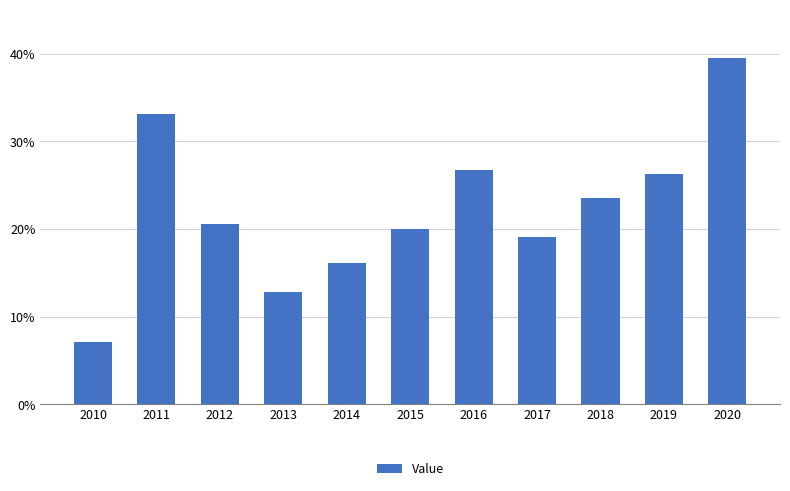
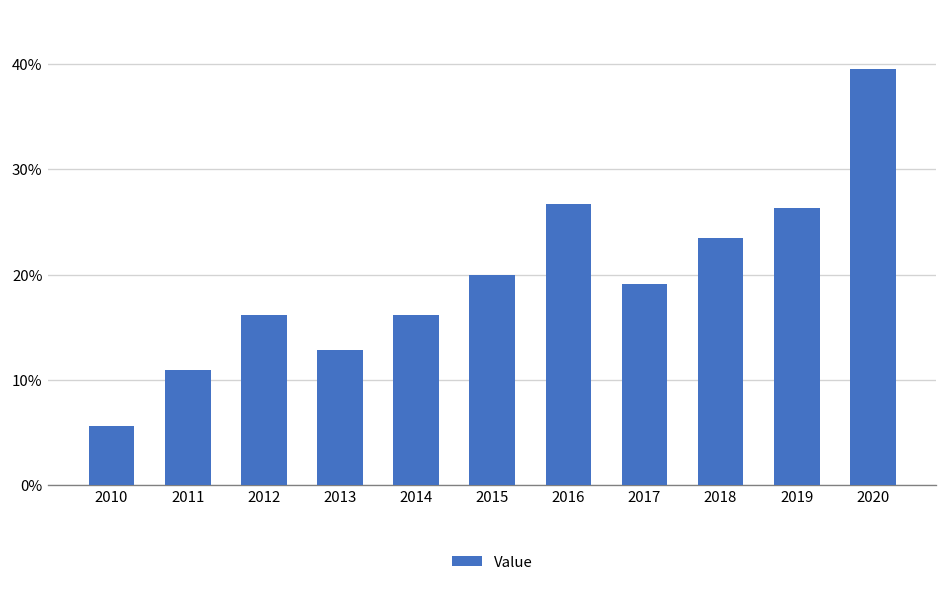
2010: 7% -> 6%
2011: 33% -> 11%
2012: 21% -> 16%
